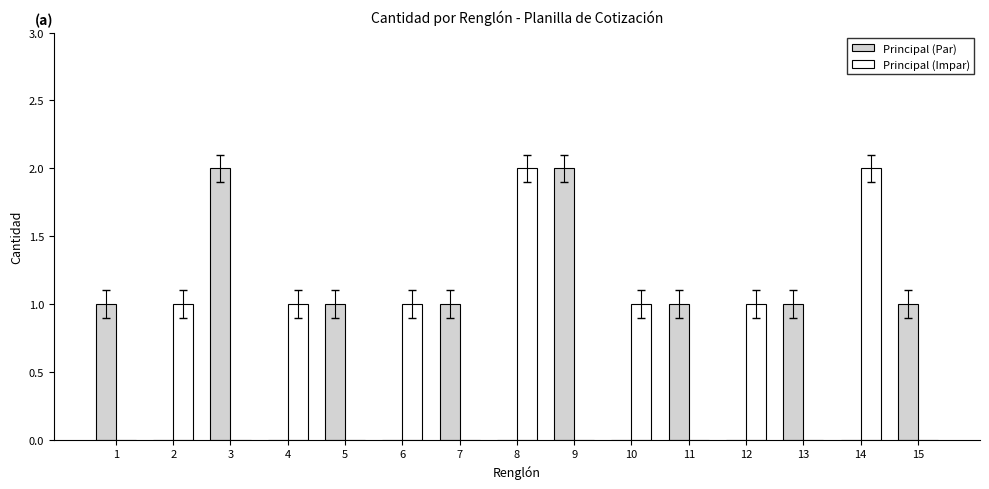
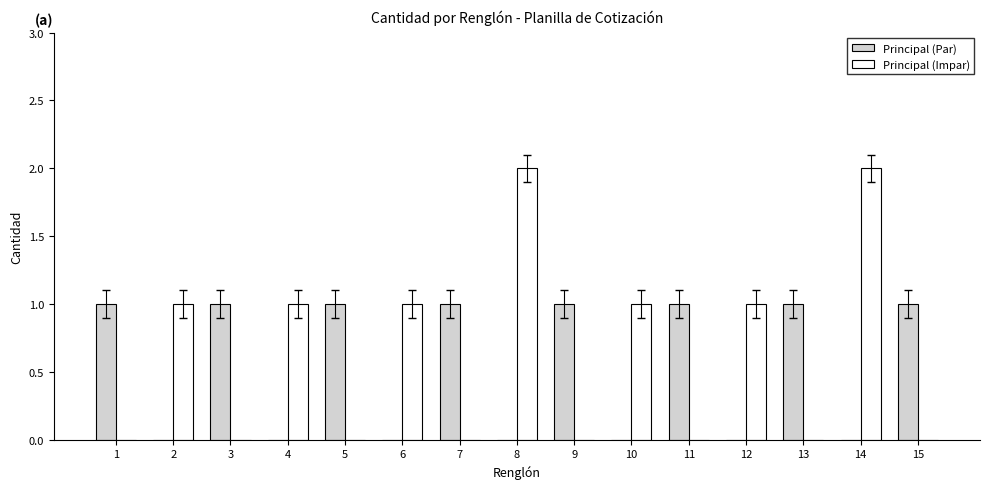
Principal (Par), 3: 2 -> 1
Principal (Par), 9: 2 -> 1
